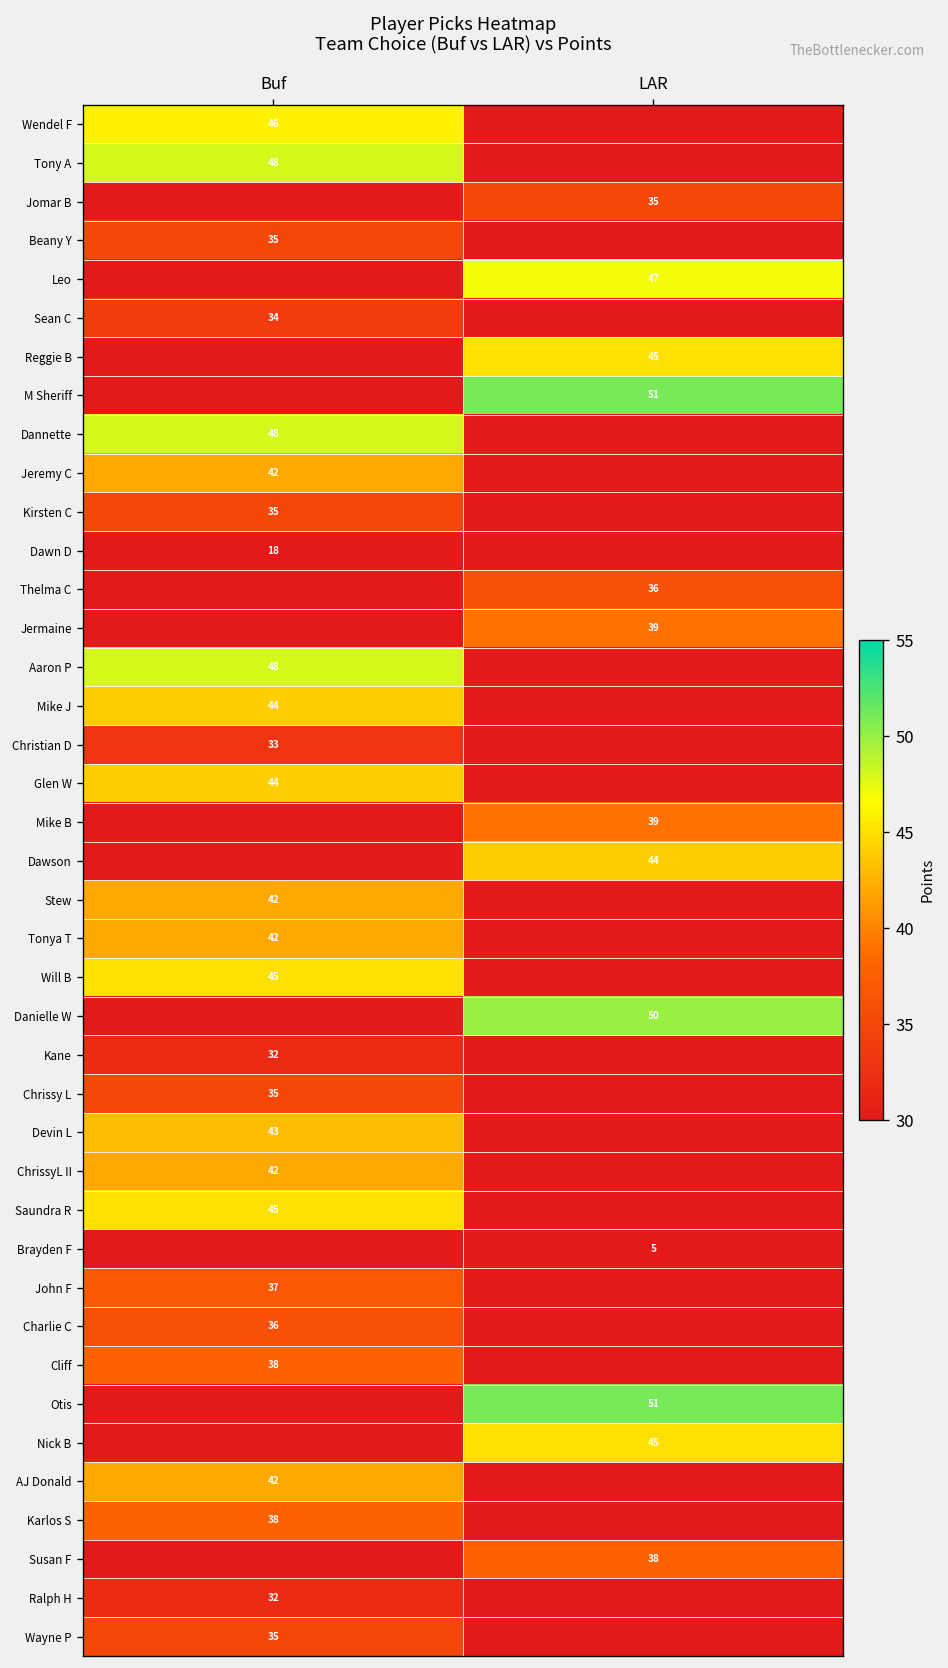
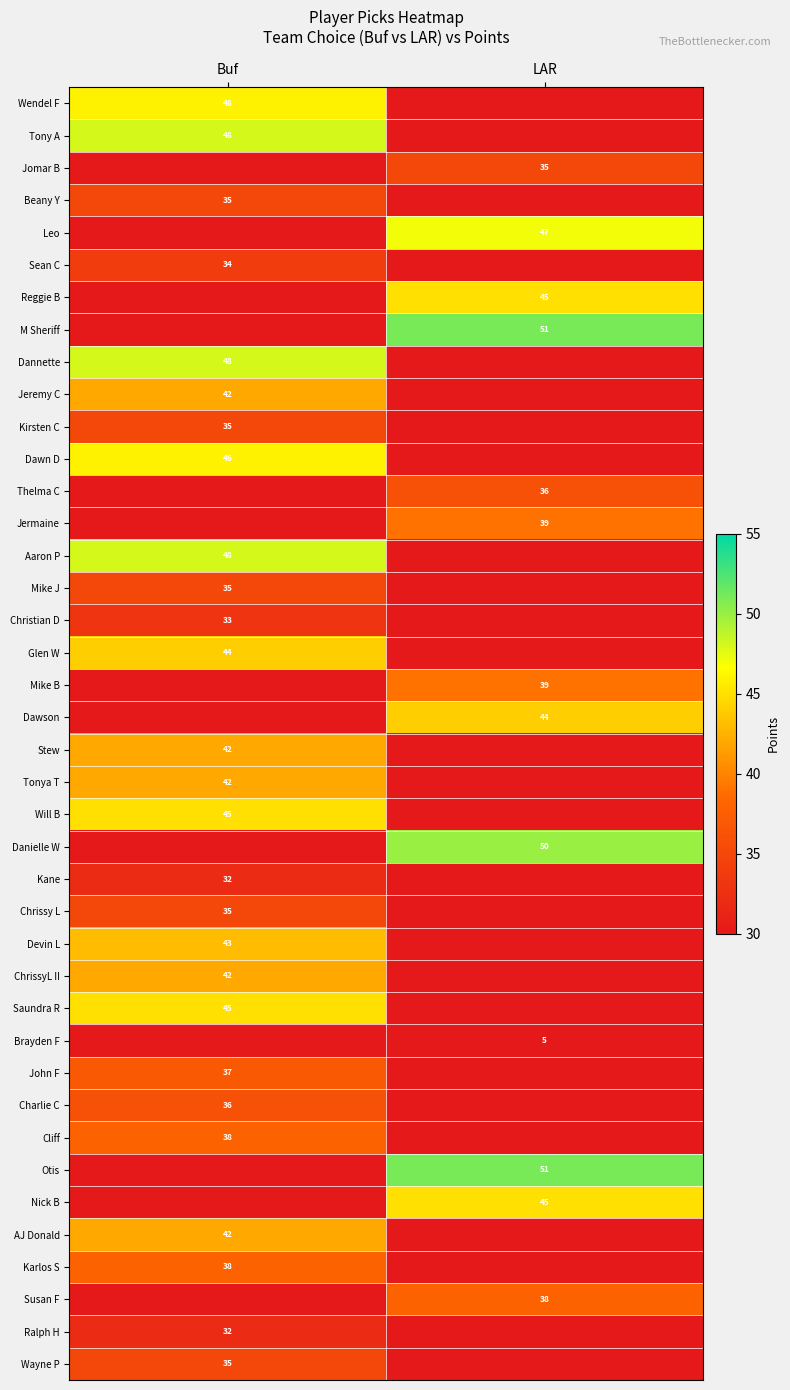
Dawn D, Buf: 18 -> 46
Mike J, Buf: 44 -> 35
